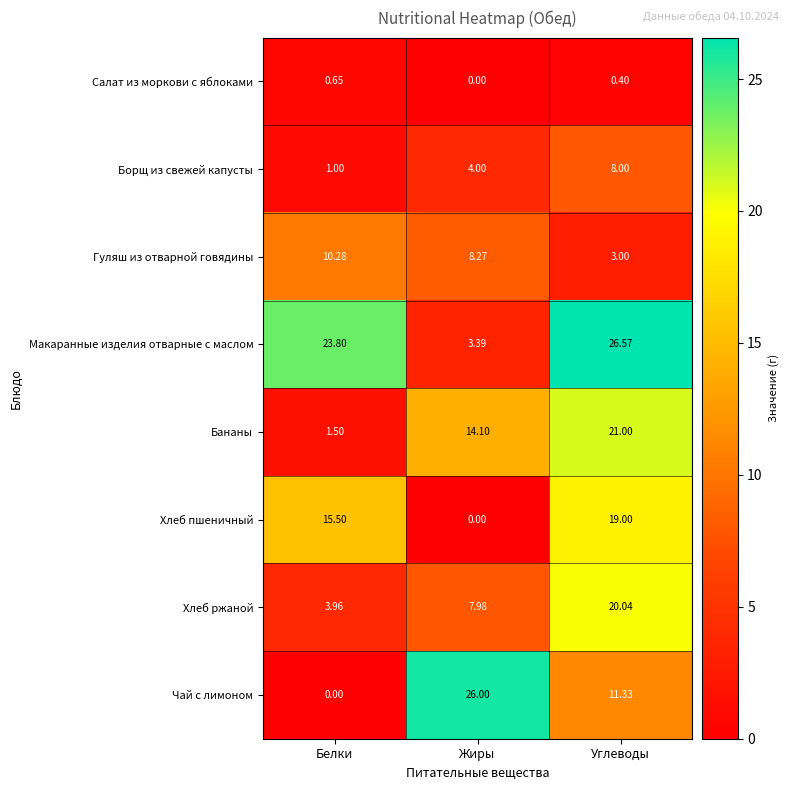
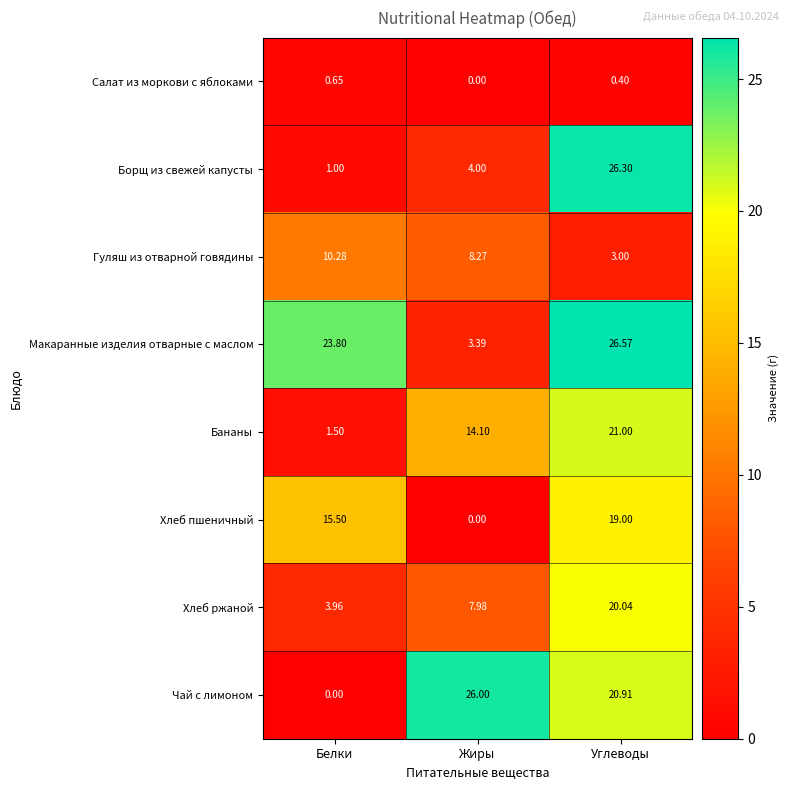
Борщ из свежей капусты, Углеводы: 8.00 -> 26.30
Чай с лимоном, Углеводы: 11.33 -> 20.91
